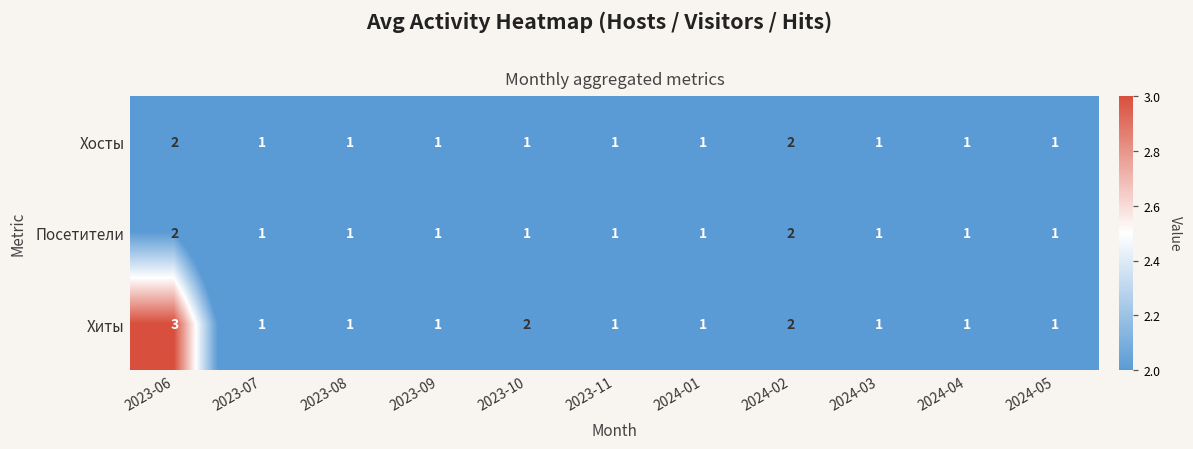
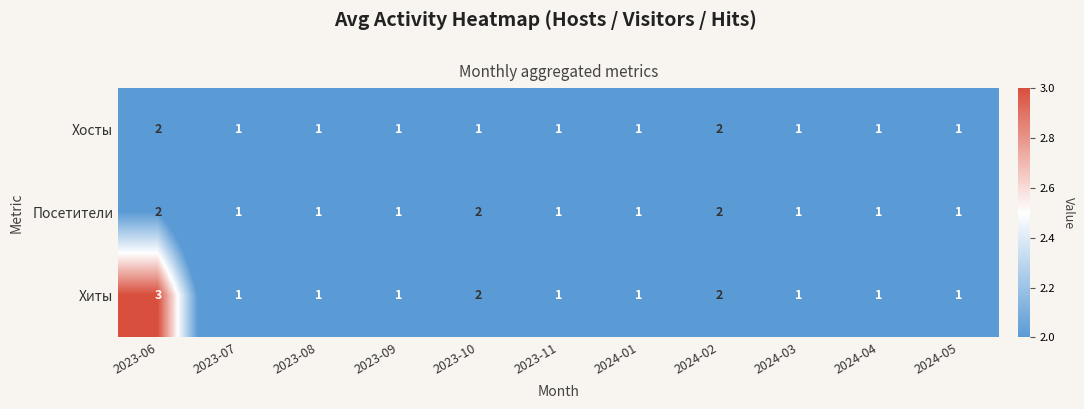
Посетители, 2023-10: 1 -> 2
